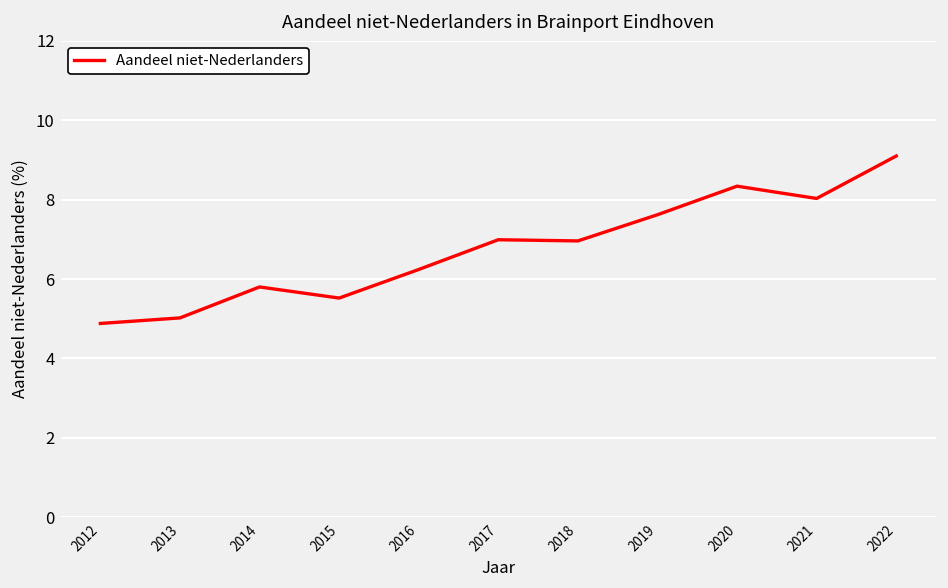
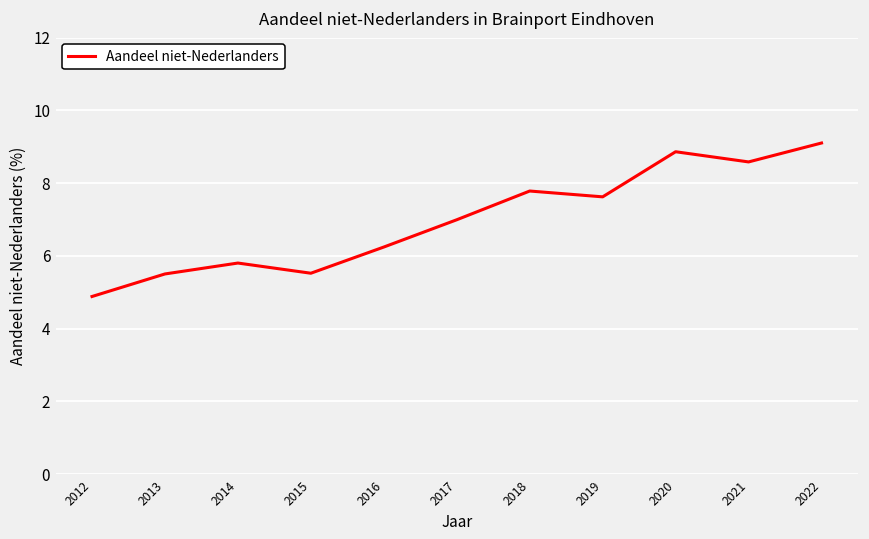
2013: 5.0 -> 5.5
2018: 7.0 -> 7.8
2020: 8.3 -> 8.9
2021: 8.0 -> 8.6
